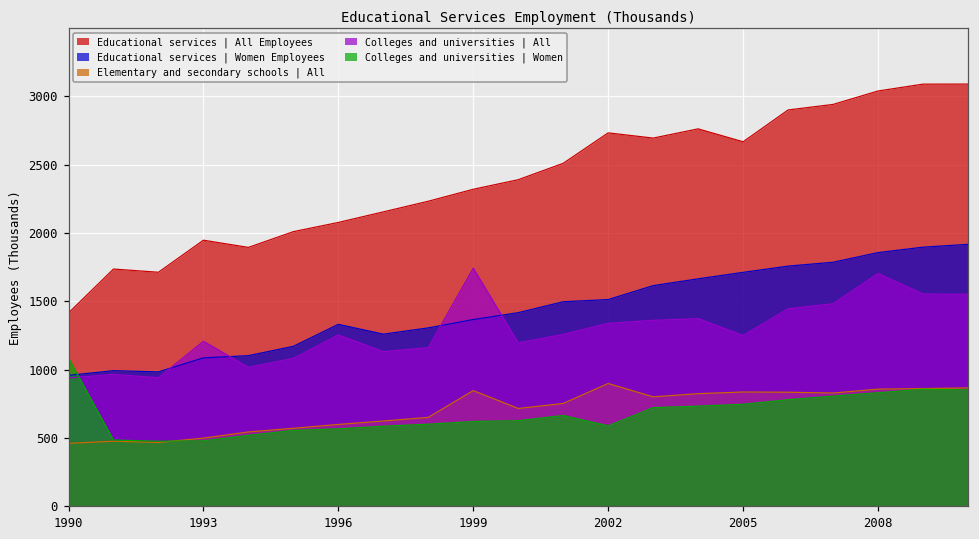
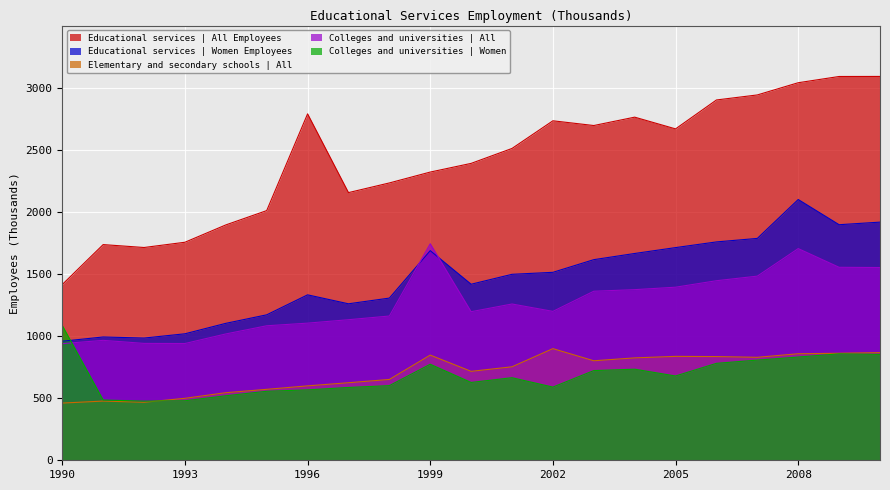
Educational services | All Employees, 1993: 1950 -> 1760
Educational services | Women Employees, 1993: 1090 -> 1020
Colleges and universities | All, 1993: 1210 -> 940
Educational services | All Employees, 1996: 2080 -> 2790
Colleges and universities | All, 1996: 1250 -> 1100
Educational services | Women Employees, 1999: 1370 -> 1690
Colleges and universities | Women, 1999: 620 -> 770
Colleges and universities | All, 2002: 1340 -> 1200
Colleges and universities | All, 2005: 1250 -> 1390
Colleges and universities | Women, 2005: 750 -> 680
Educational services | Women Employees, 2008: 1860 -> 2100
